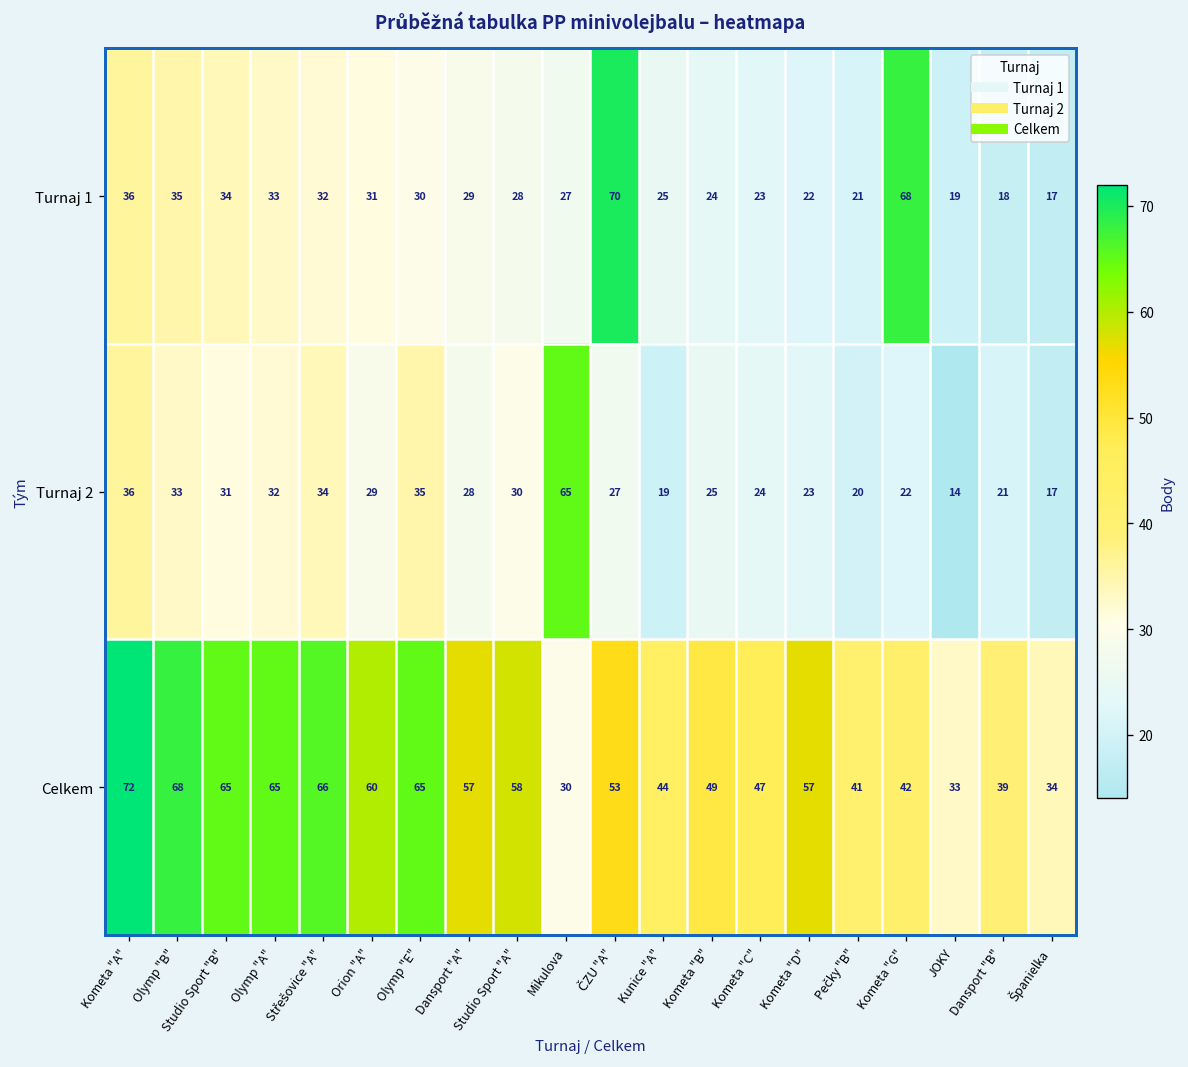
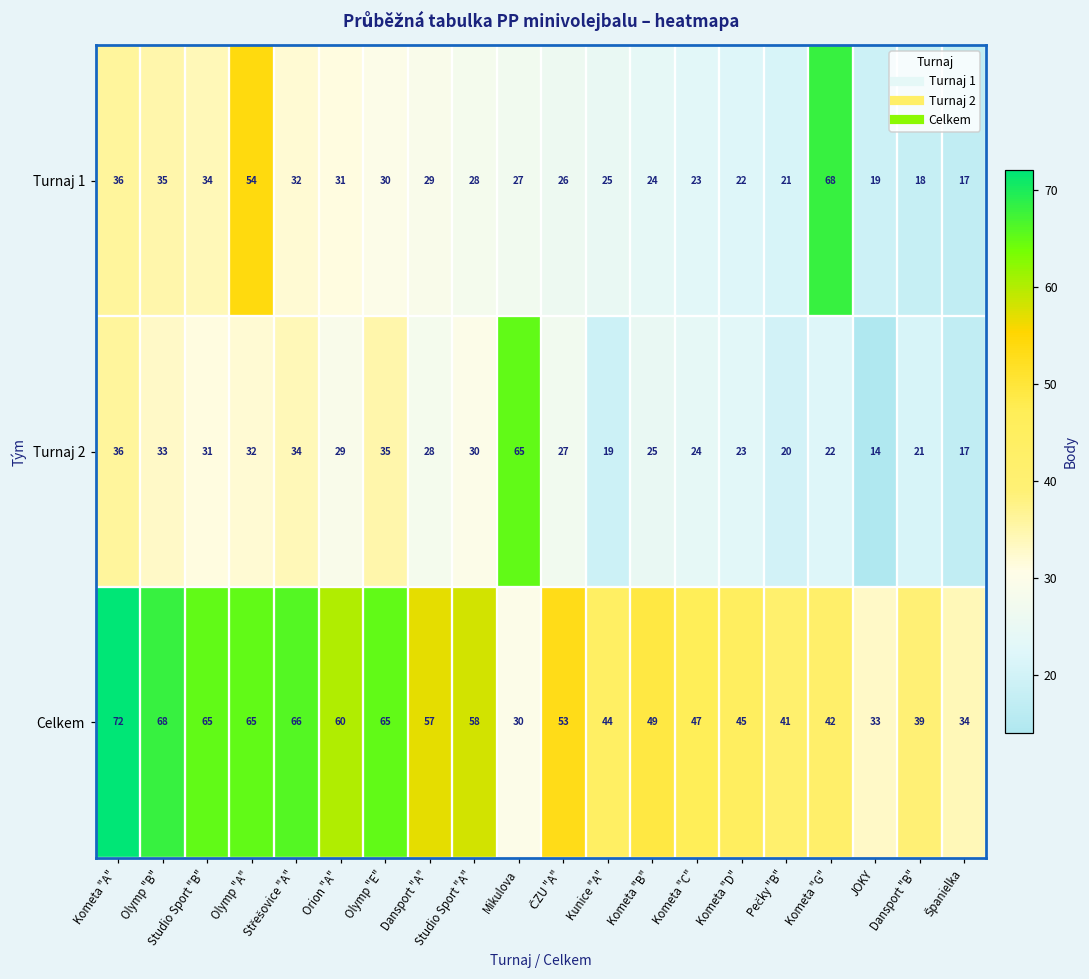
Turnaj 1, Olymp "A": 33 -> 54
Turnaj 1, ČZU "A": 70 -> 26
Celkem, Kometa "D": 57 -> 45
